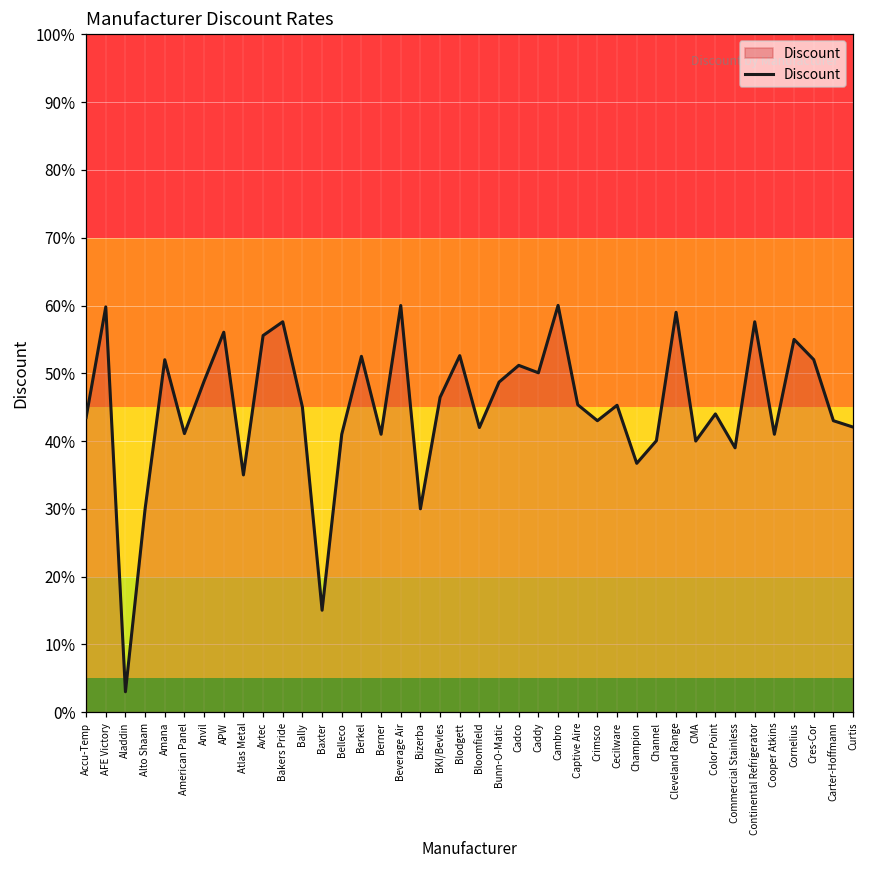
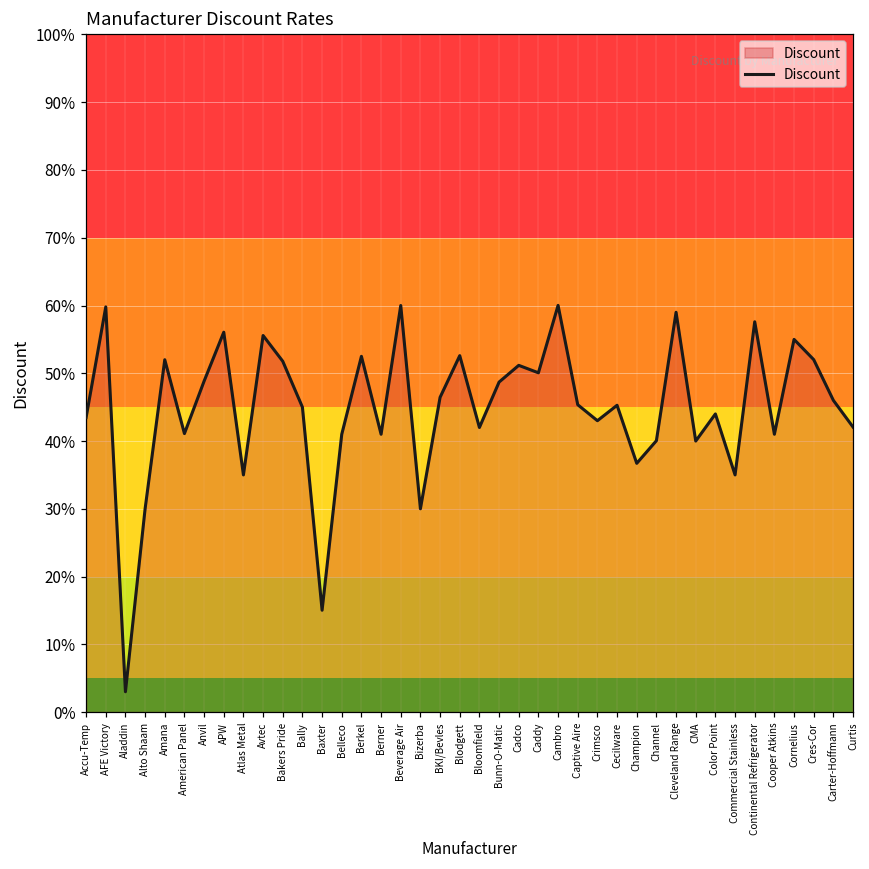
Bakers Pride: 58% -> 52%
Commercial Stainless: 39% -> 35%
Carter-Hoffmann: 43% -> 46%
